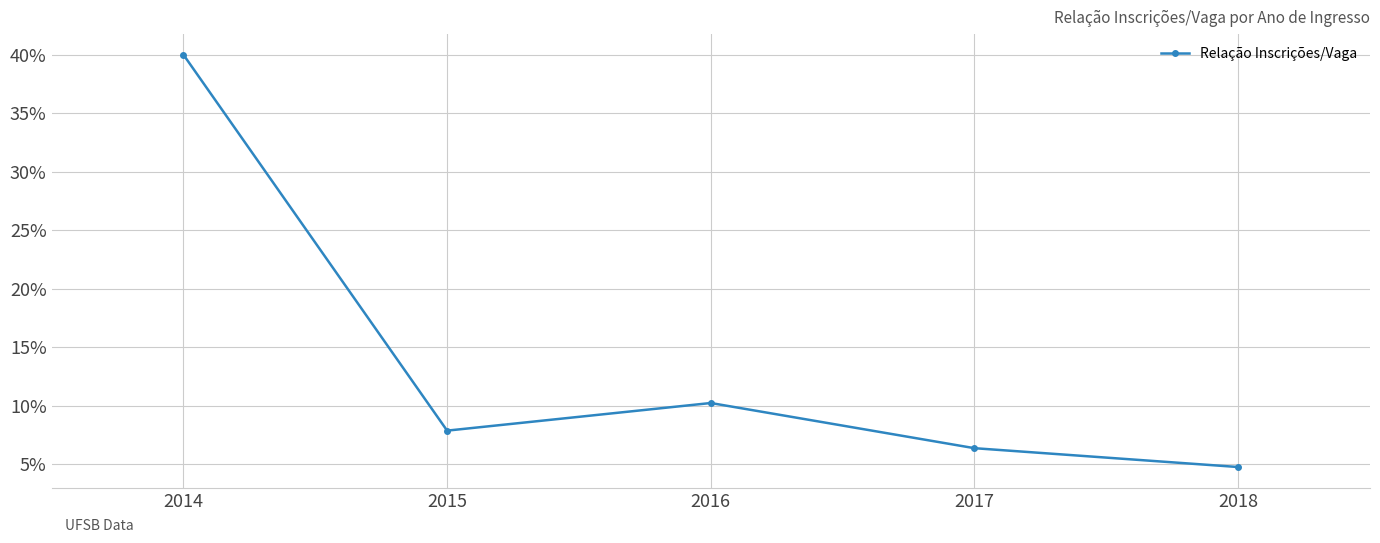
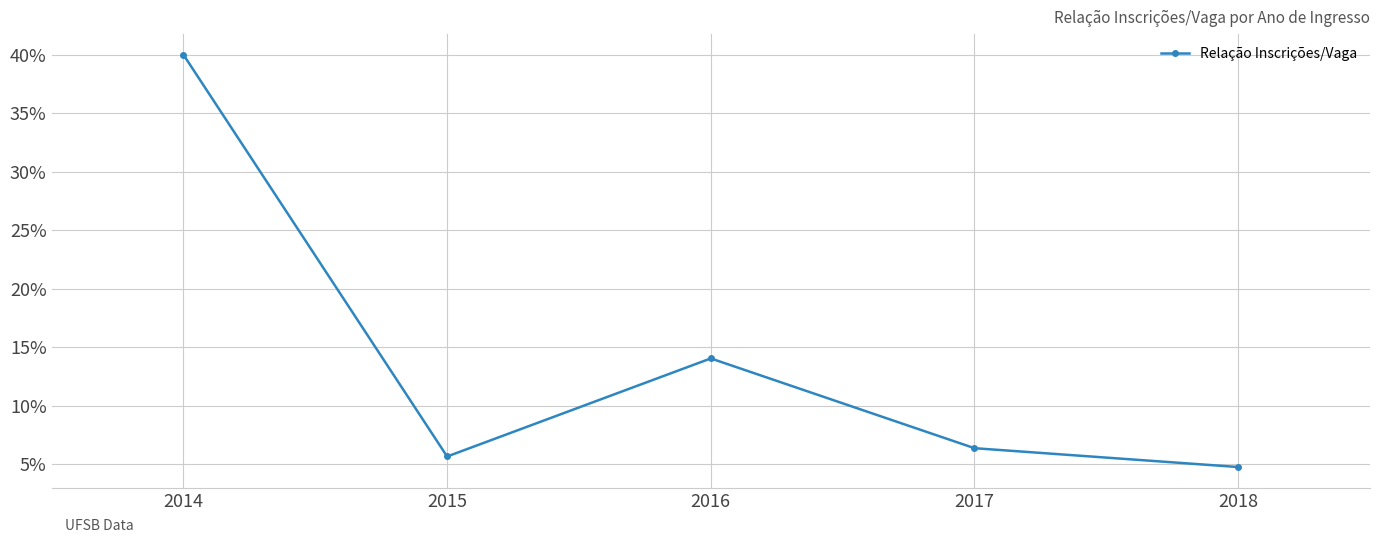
2015: 7.9% -> 5.7%
2016: 10.2% -> 14.1%
